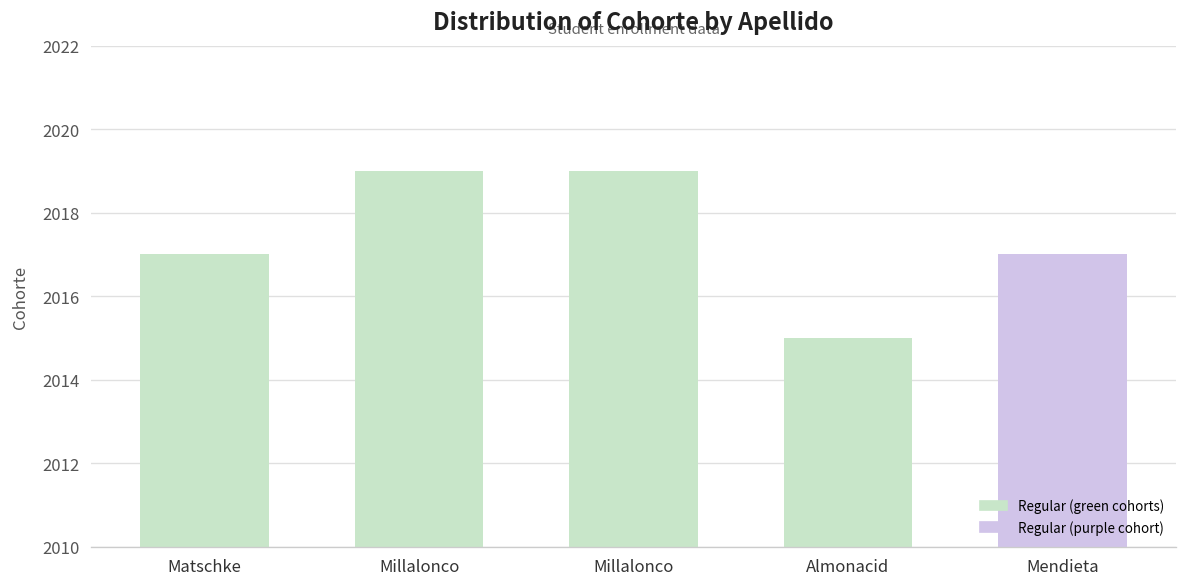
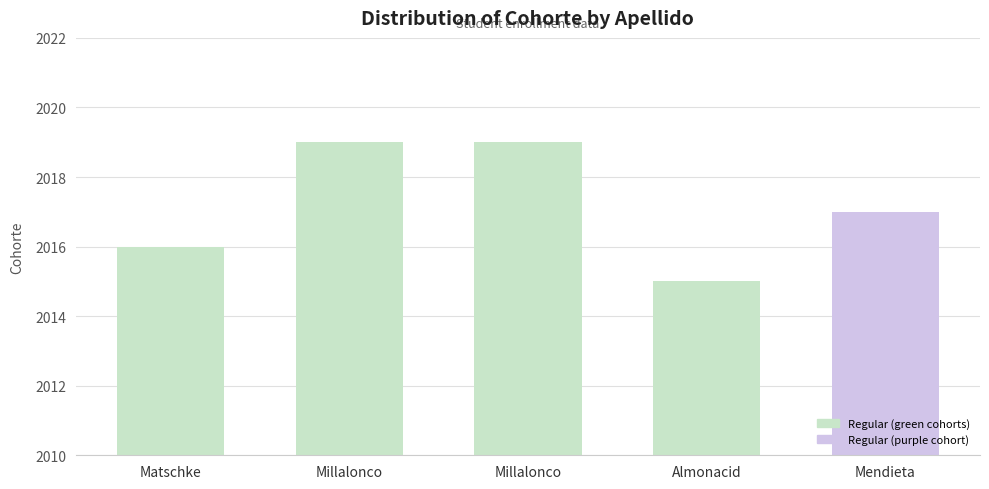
Matschke: 2017 -> 2016
